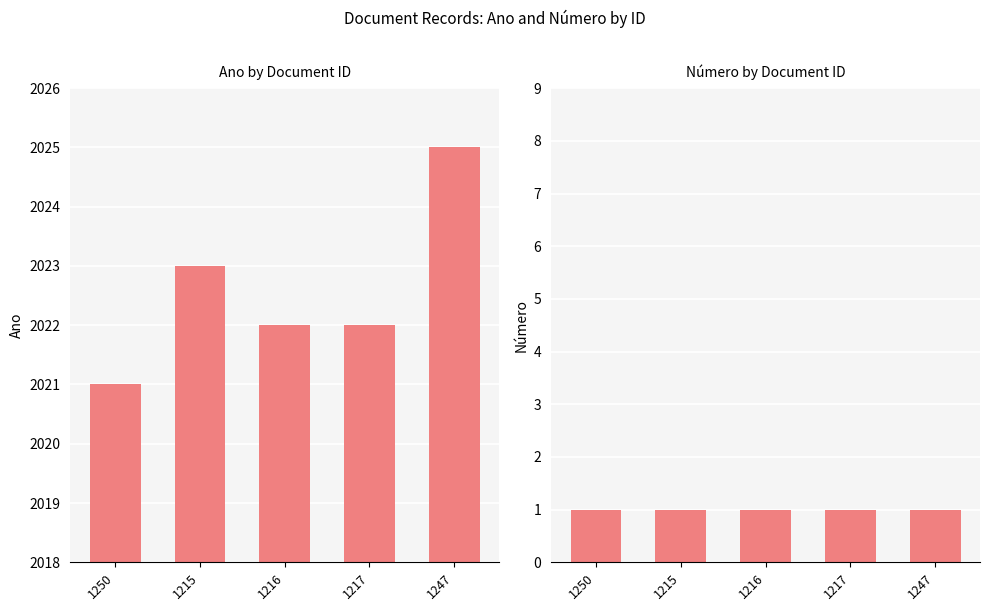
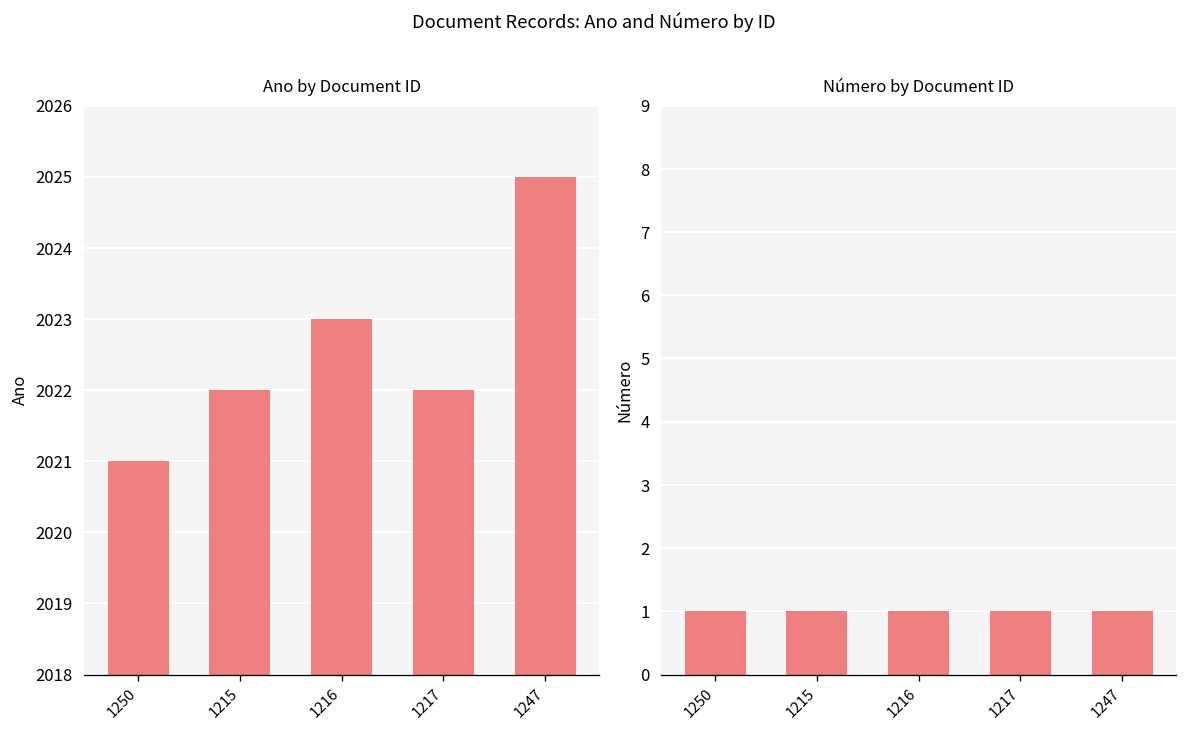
Ano by Document ID, 1215: 2023 -> 2022
Ano by Document ID, 1216: 2022 -> 2023
